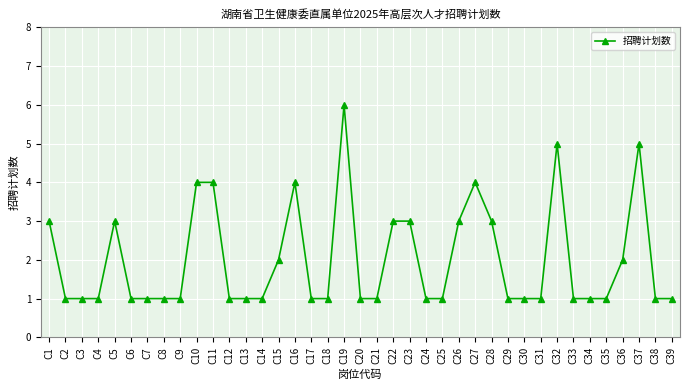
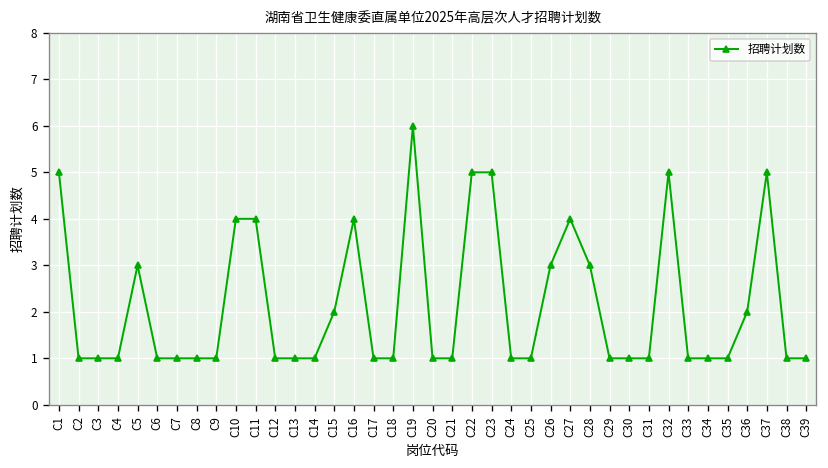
C1: 3 -> 5
C22: 3 -> 5
C23: 3 -> 5
